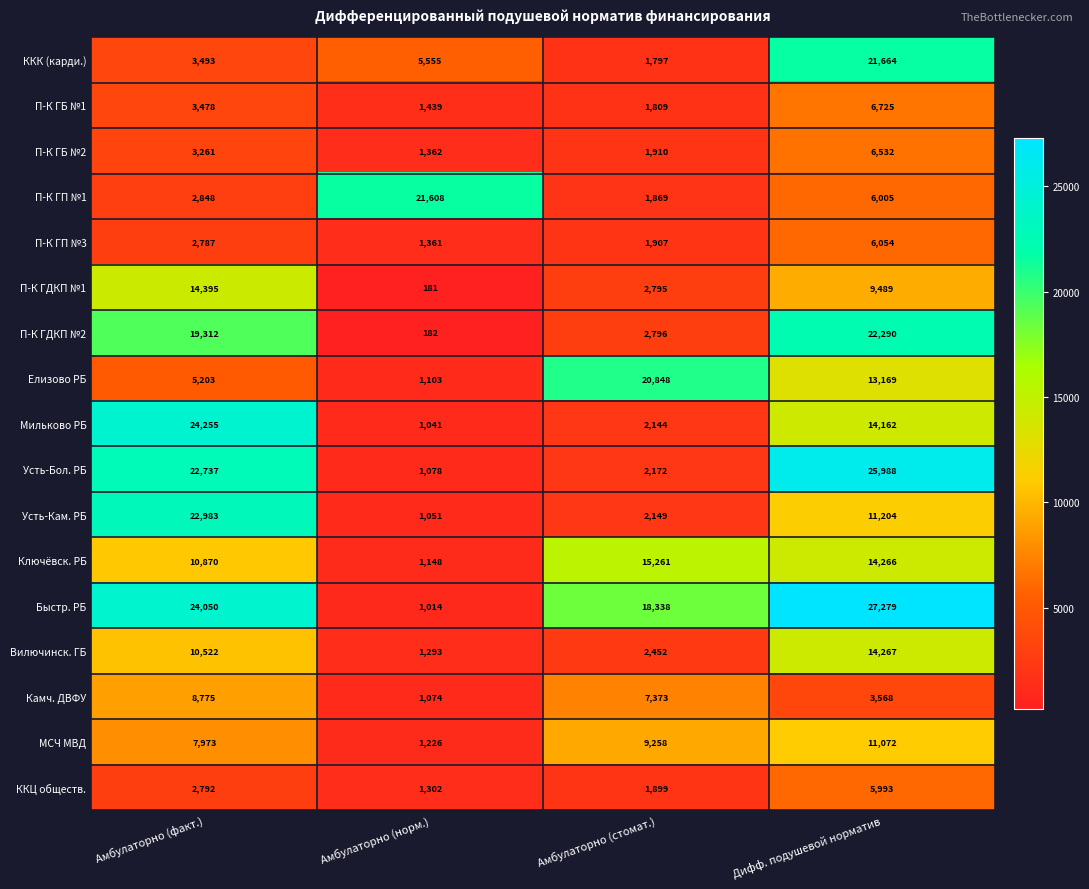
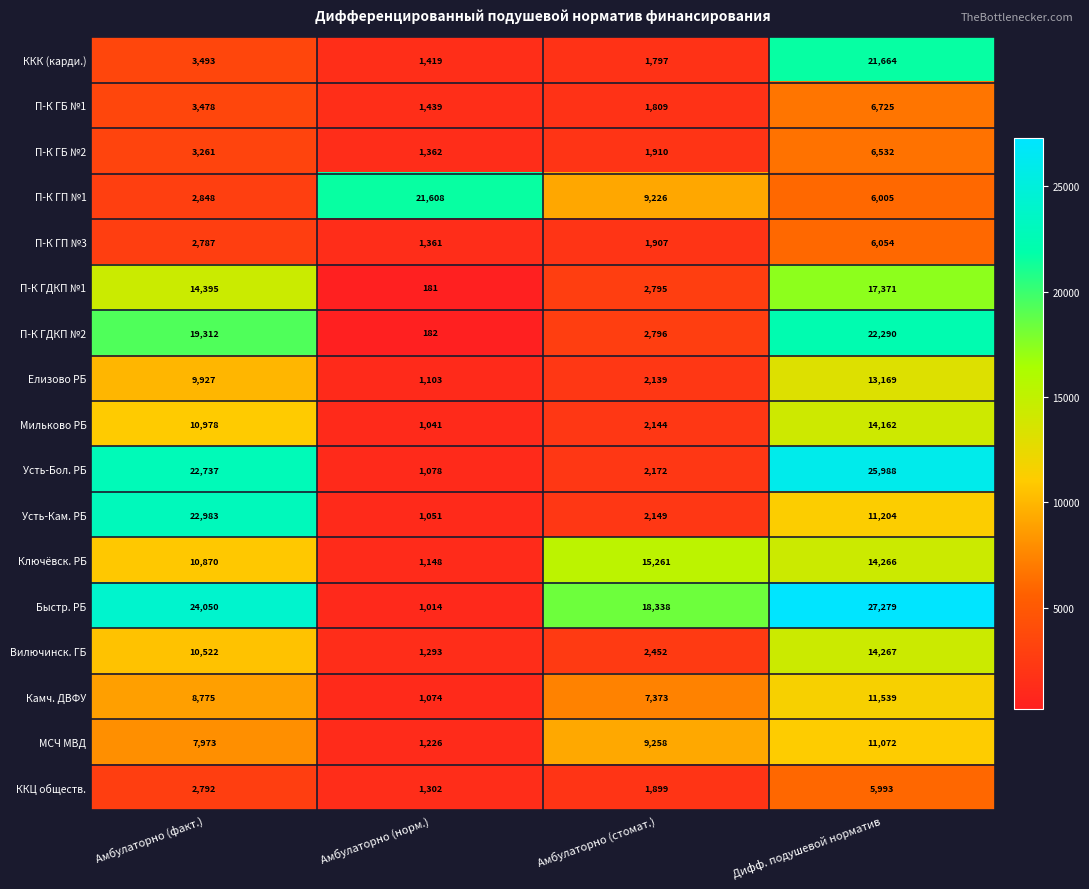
ККК (карди.), Амбулаторно (норм.): 5,555 -> 1,419
П-К ГП №1, Амбулаторно (стомат.): 1,869 -> 9,226
П-К ГДКП №1, Дифф. подушевой норматив: 9,489 -> 17,371
Елизово РБ, Амбулаторно (факт.): 5,203 -> 9,927
Елизово РБ, Амбулаторно (стомат.): 20,848 -> 2,139
Мильково РБ, Амбулаторно (факт.): 24,255 -> 10,978
Камч. ДВФУ, Дифф. подушевой норматив: 3,568 -> 11,539
